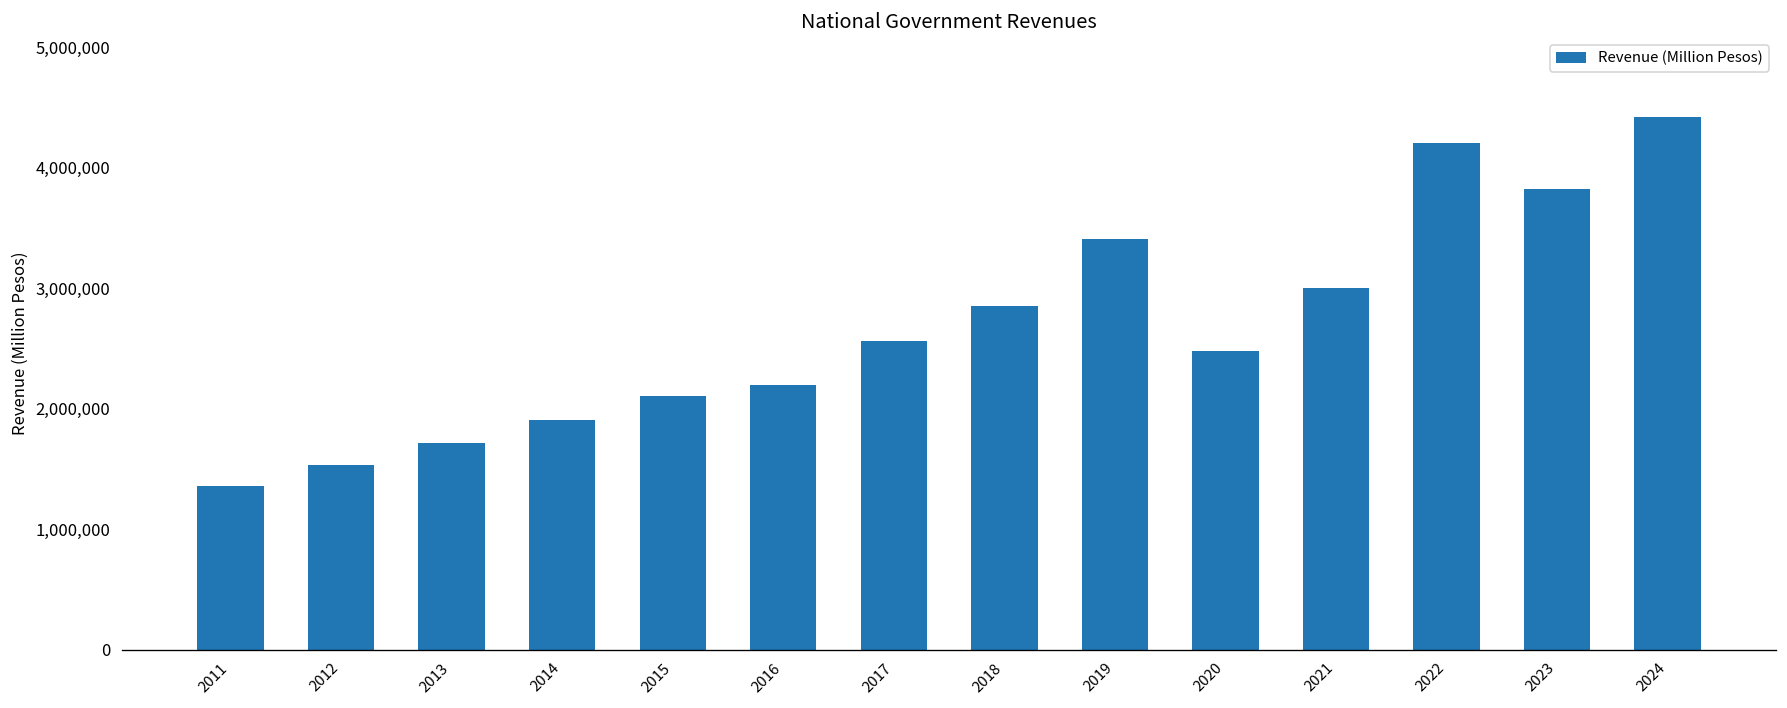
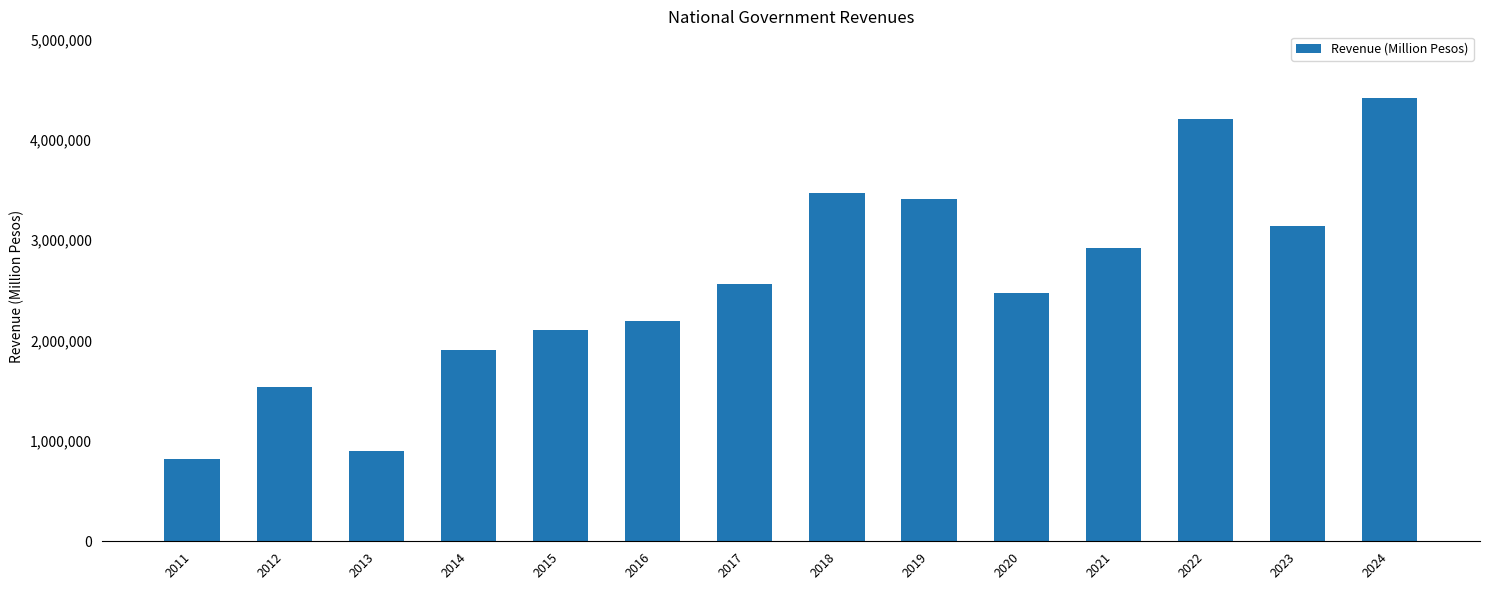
2011: 1,360,000 -> 820,000
2013: 1,720,000 -> 900,000
2018: 2,850,000 -> 3,470,000
2021: 3,010,000 -> 2,920,000
2023: 3,820,000 -> 3,140,000
